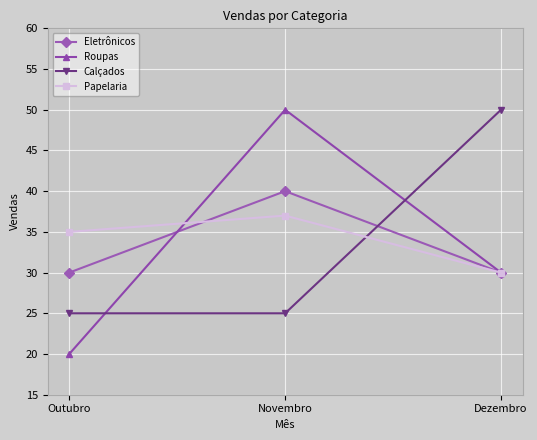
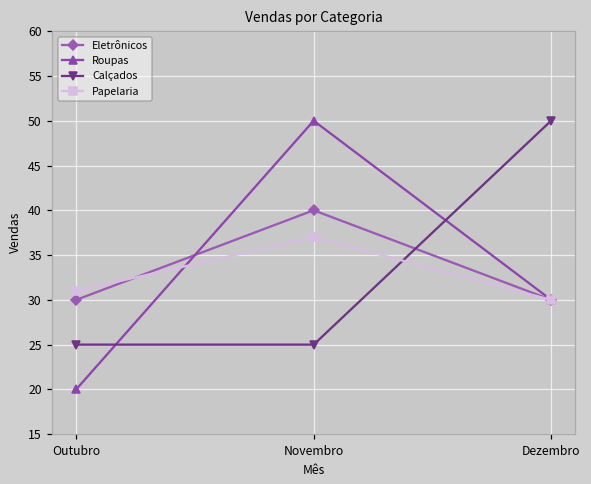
Papelaria, Outubro: 35 -> 31
